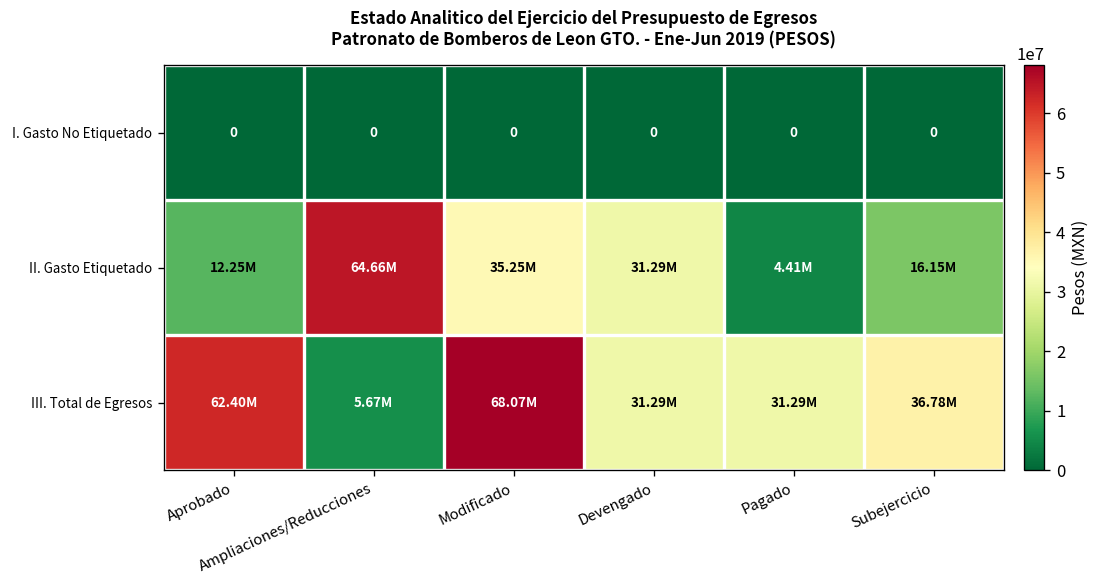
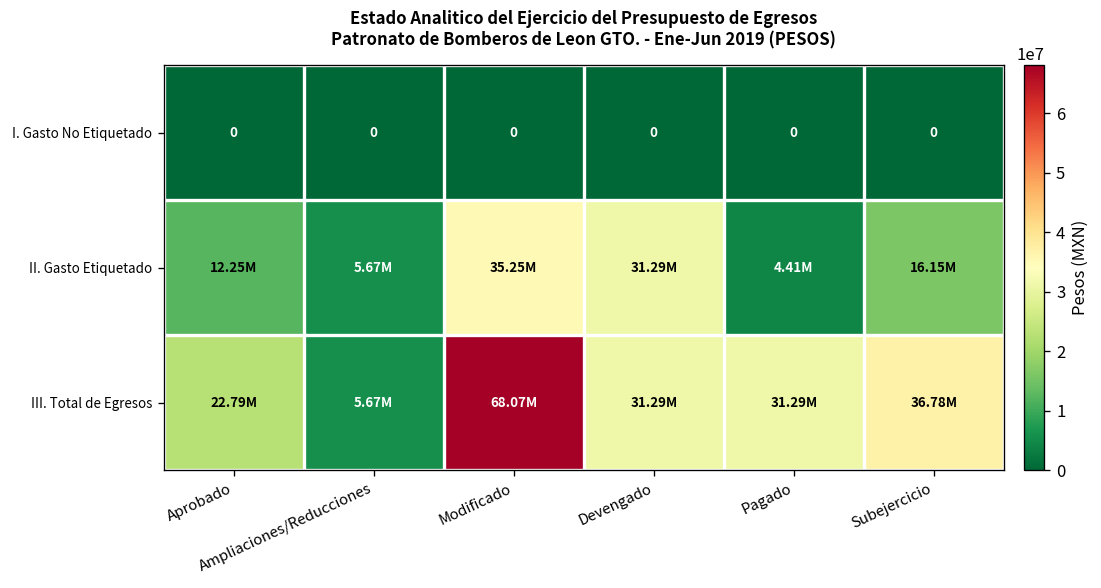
II. Gasto Etiquetado, Ampliaciones/Reducciones: 64.66M -> 5.67M
III. Total de Egresos, Aprobado: 62.40M -> 22.79M
